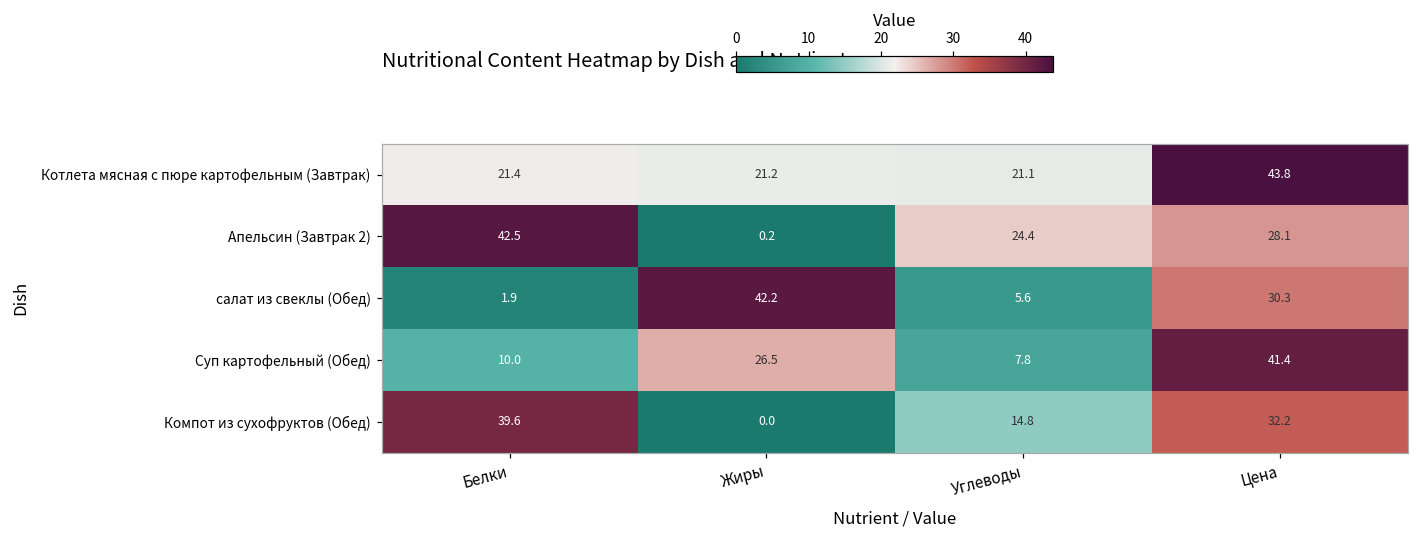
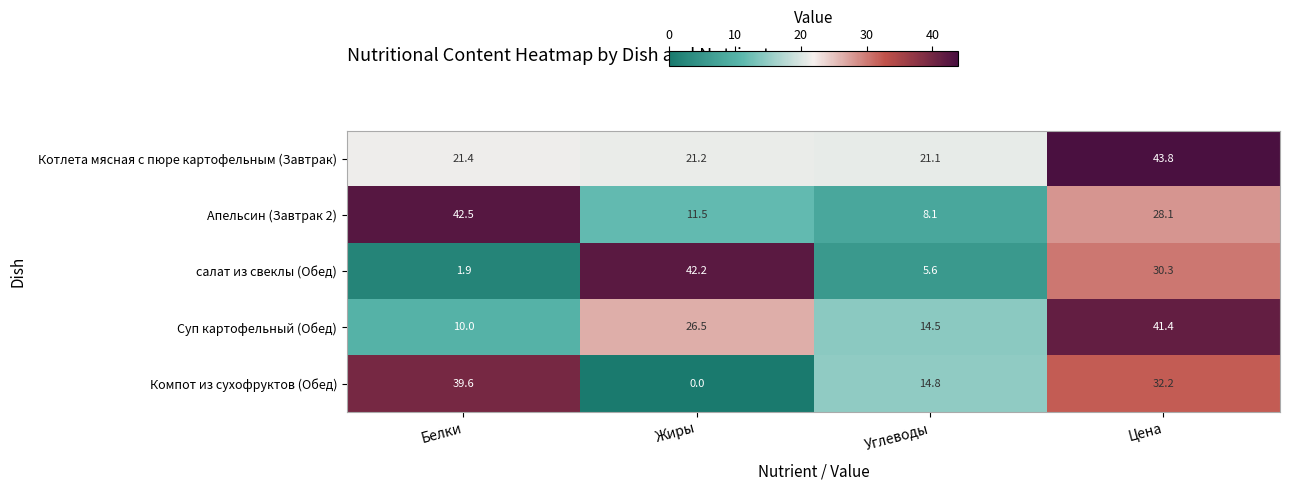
Апельсин (Завтрак 2), Жиры: 0.2 -> 11.5
Апельсин (Завтрак 2), Углеводы: 24.4 -> 8.1
Суп картофельный (Обед), Углеводы: 7.8 -> 14.5
